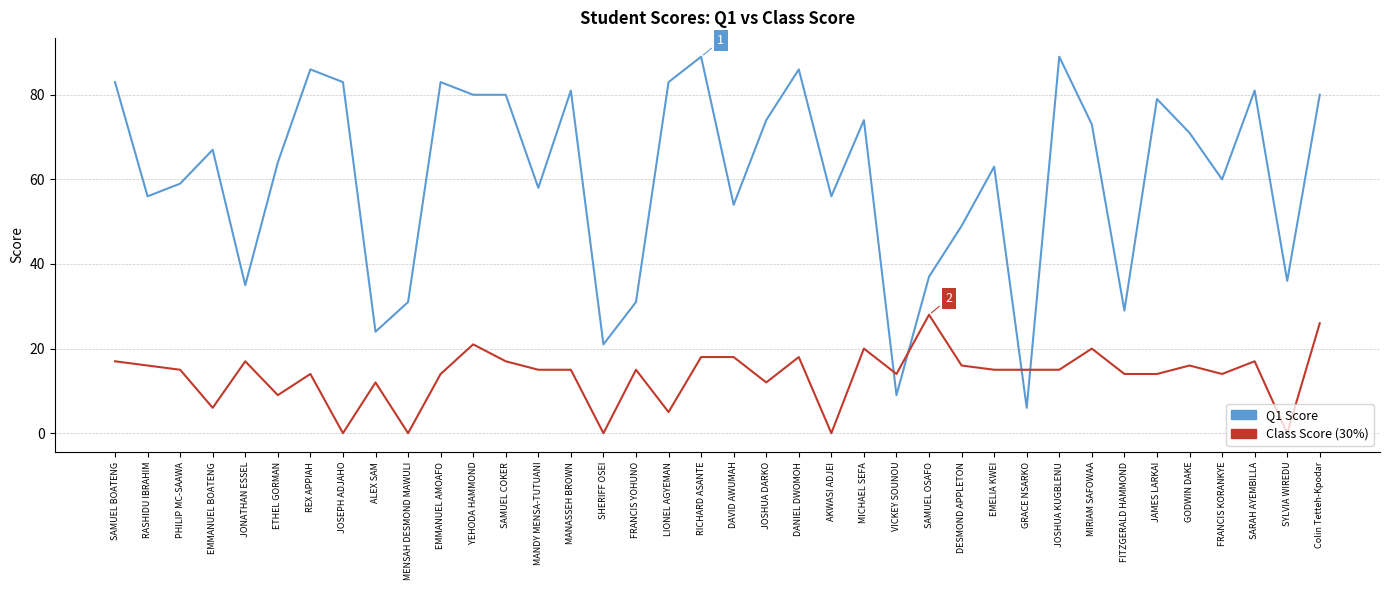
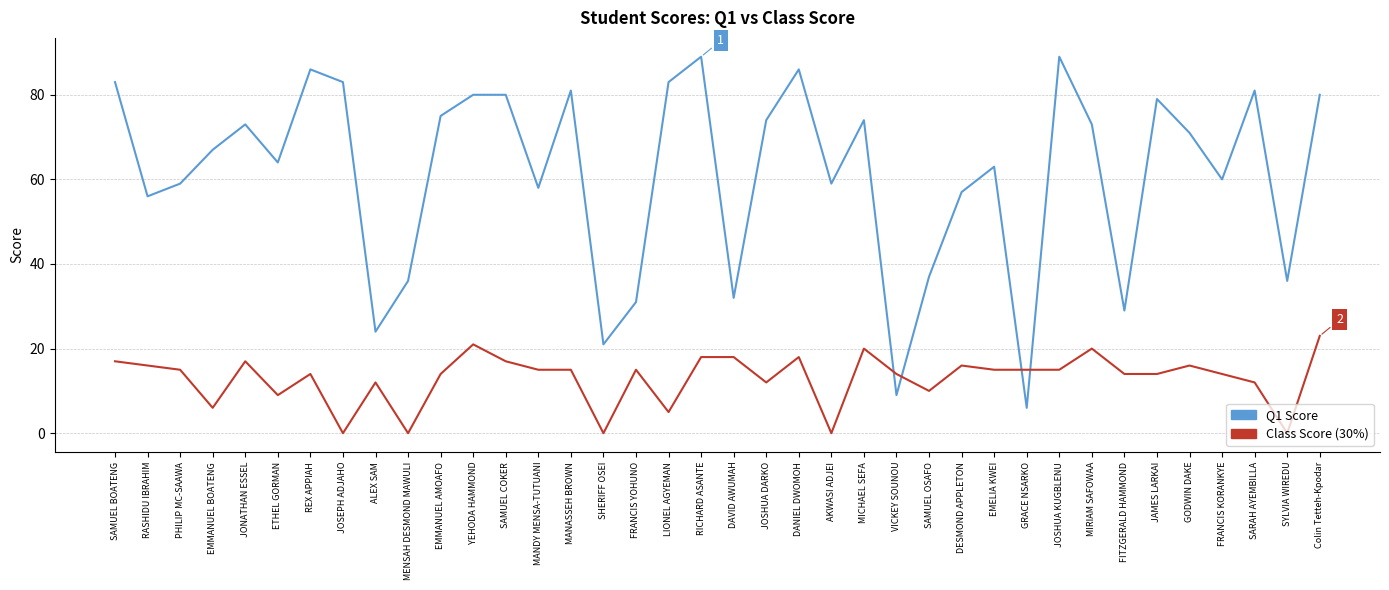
Q1 Score, JONATHAN ESSEL: 35 -> 73
Q1 Score, MENSAH DESMOND MAWULI: 31 -> 36
Q1 Score, EMMANUEL AMOAFO: 83 -> 75
Q1 Score, DAVID AWUMAH: 54 -> 32
Q1 Score, AKWASI ADJEI: 56 -> 59
Class Score (30%), SAMUEL OSAFO: 28 -> 10
Q1 Score, DESMOND APPLETON: 49 -> 57
Class Score (30%), SARAH AYEMBILLA: 17 -> 12
Class Score (30%), Colin Tetteh-Kpodar: 26 -> 23
